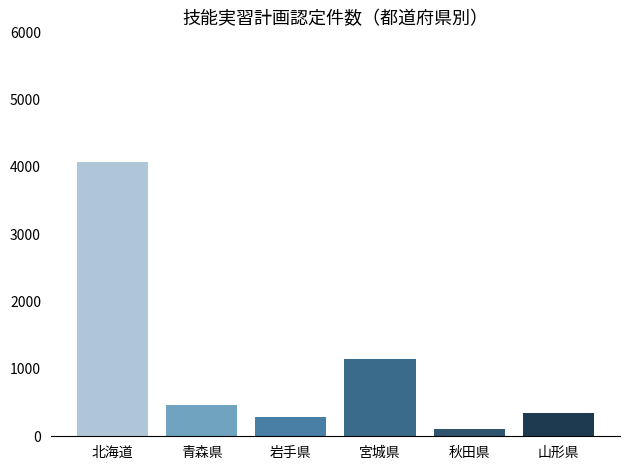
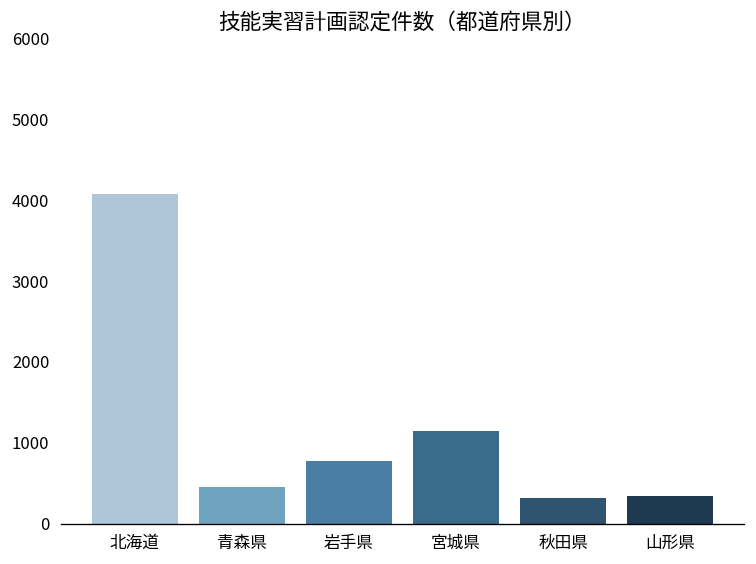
岩手県: 300 -> 800
秋田県: 100 -> 300
